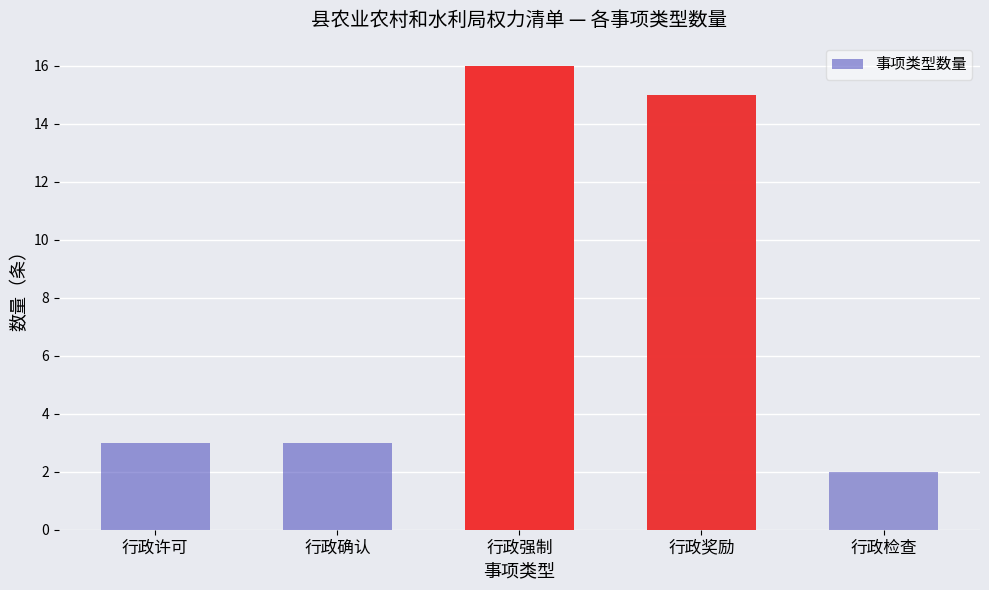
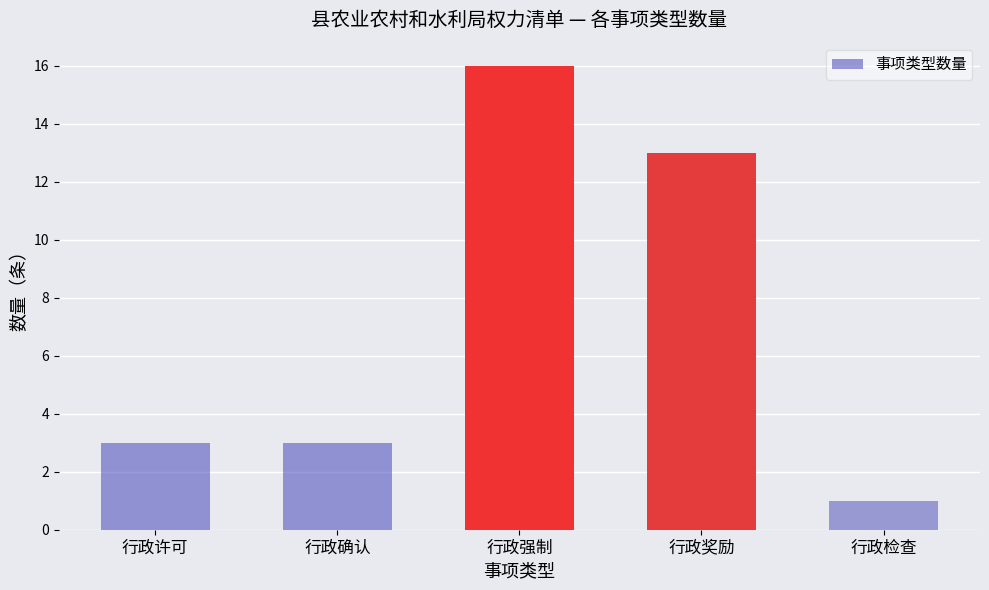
行政奖励: 15 -> 13
行政检查: 2 -> 1
